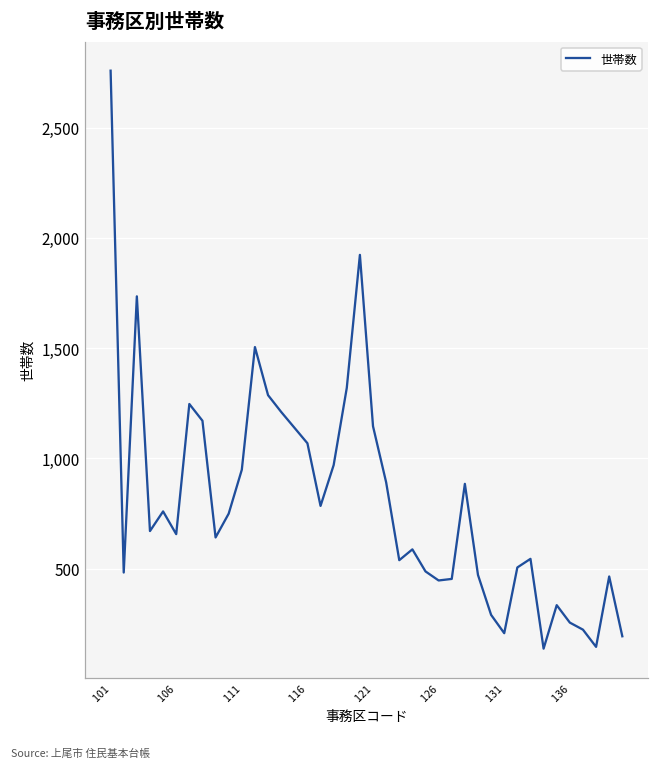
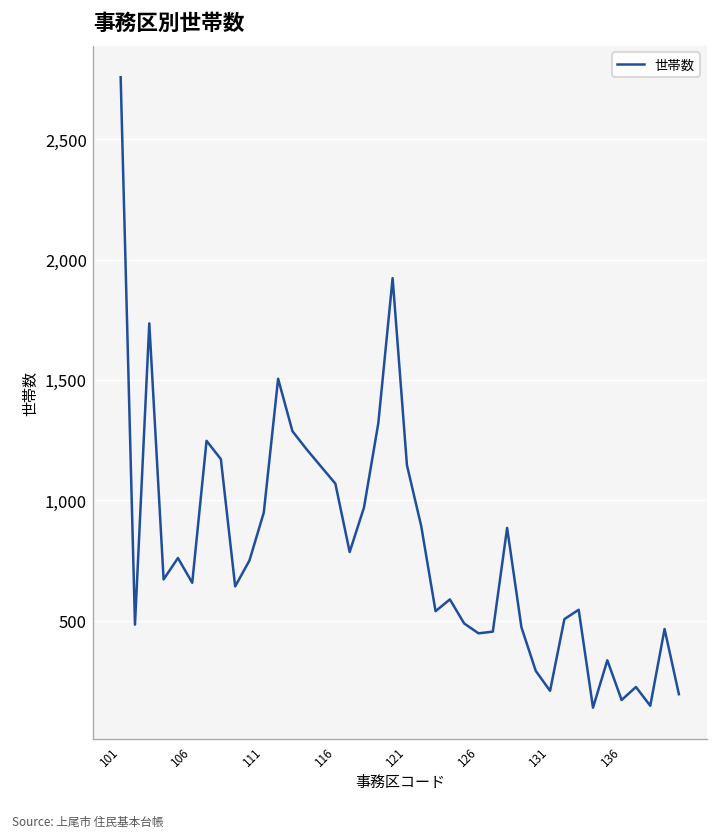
136: 260 -> 170
